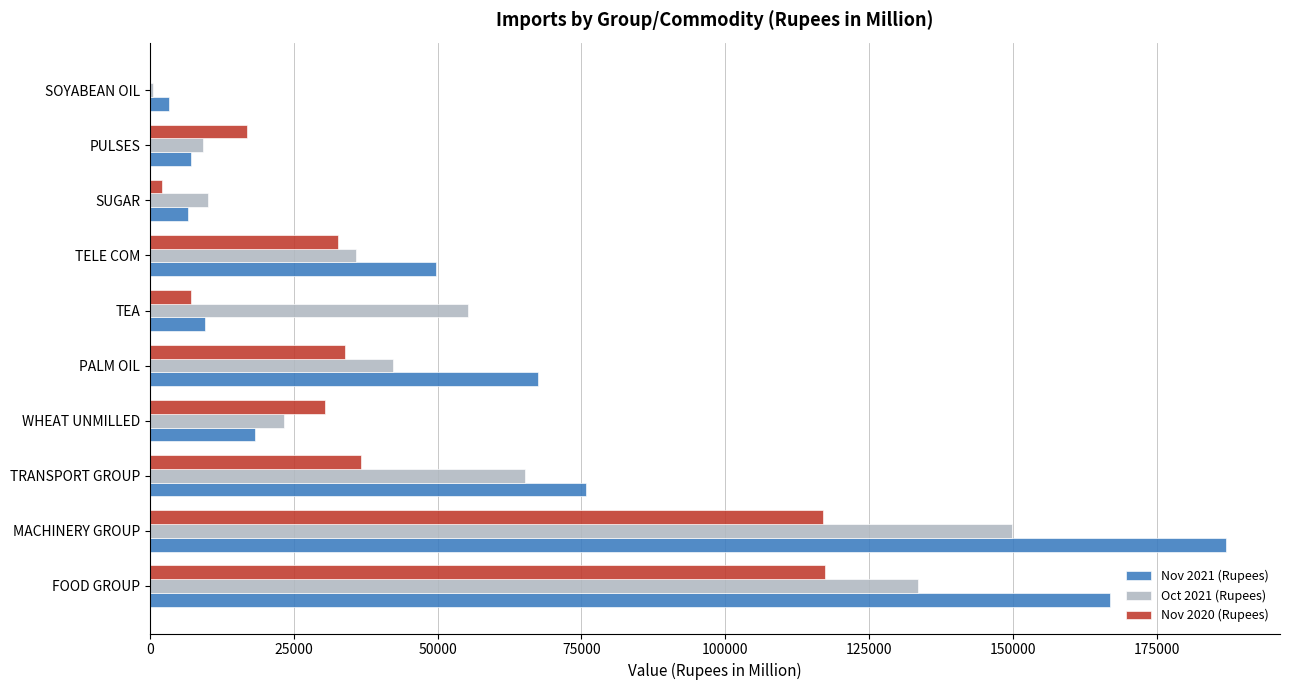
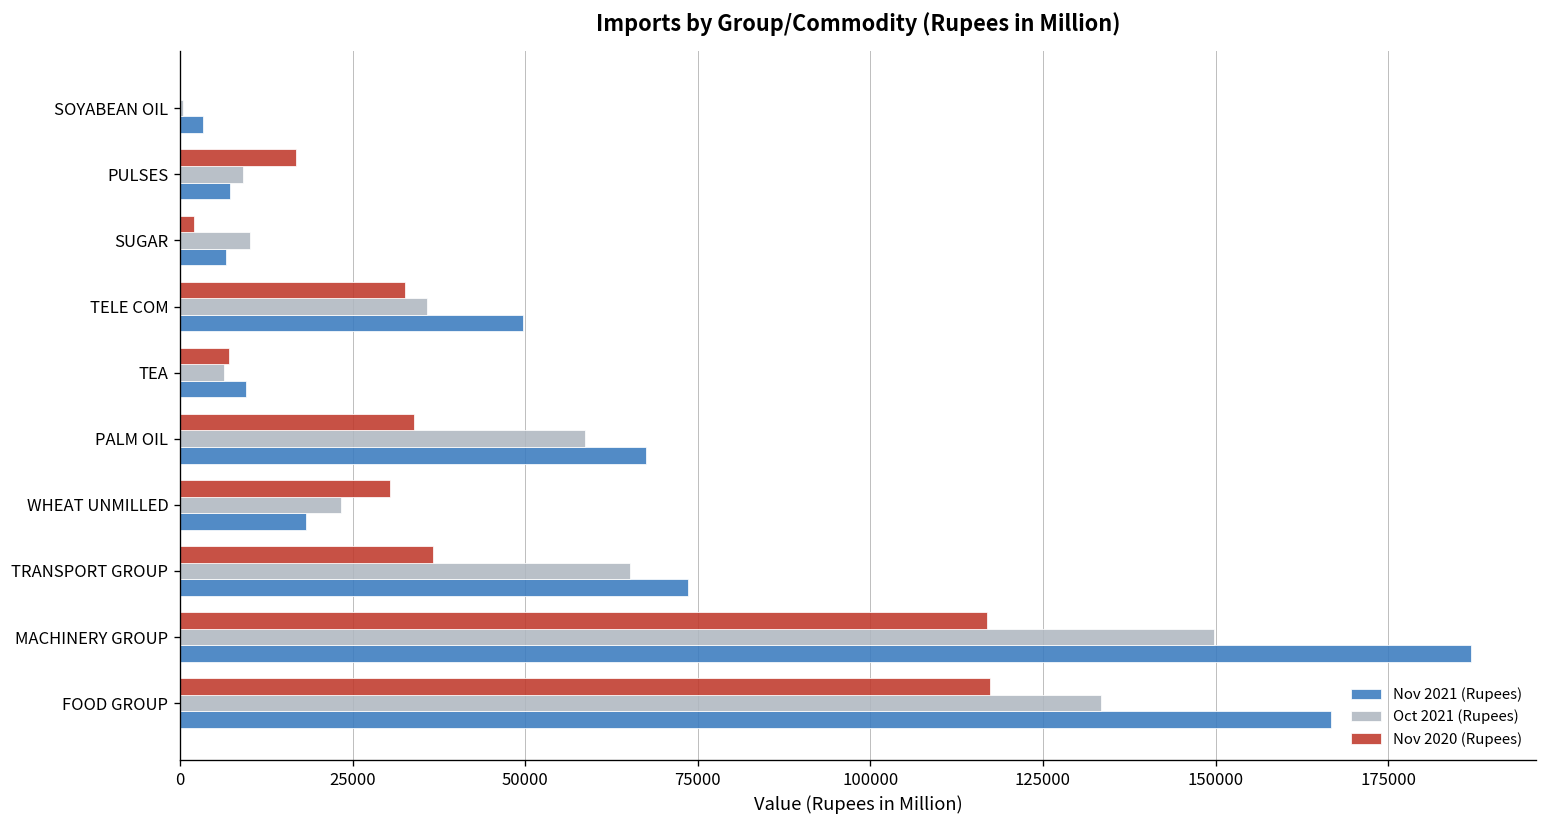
Oct 2021 (Rupees), TEA: 55000 -> 6000
Oct 2021 (Rupees), PALM OIL: 42000 -> 59000
Nov 2021 (Rupees), TRANSPORT GROUP: 76000 -> 74000
